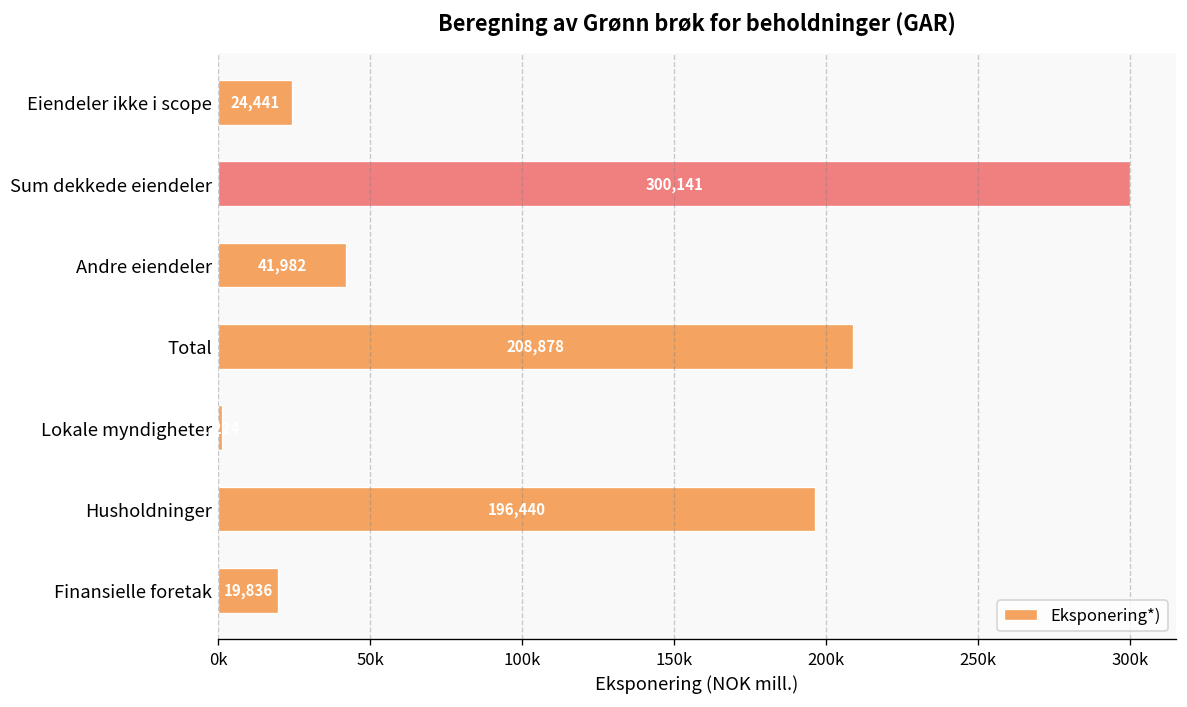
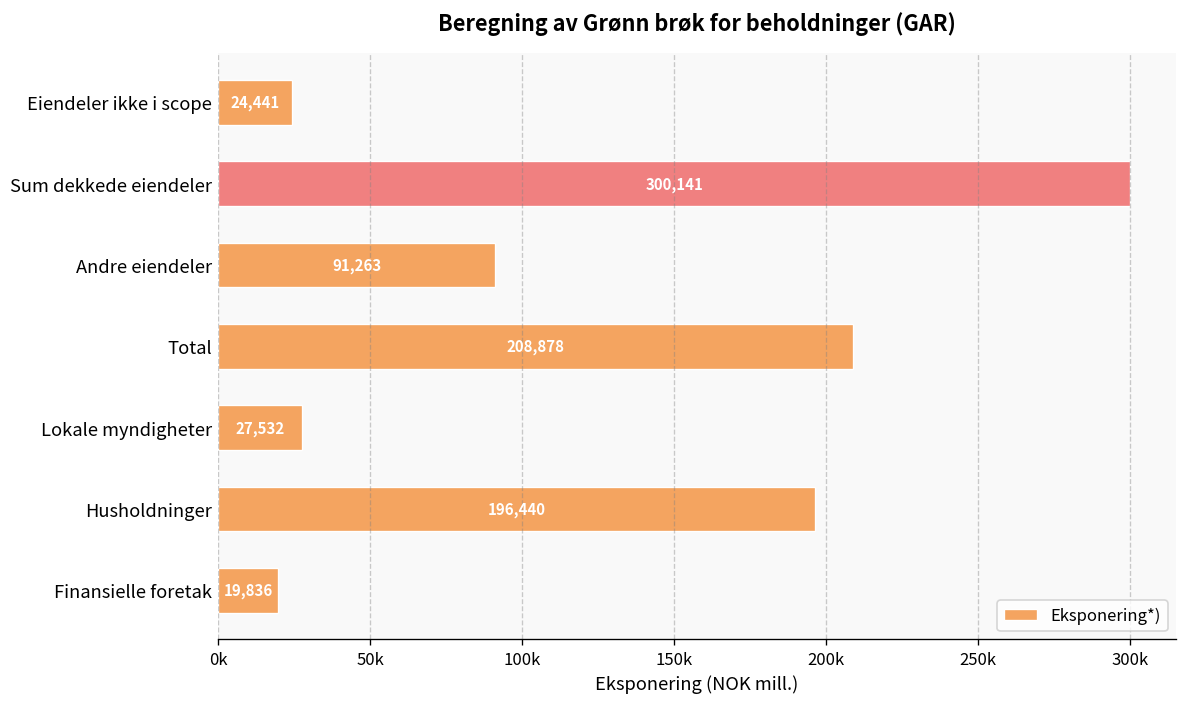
Andre eiendeler: 41,982 -> 91,263
Lokale myndigheter: 1000 -> 28000
